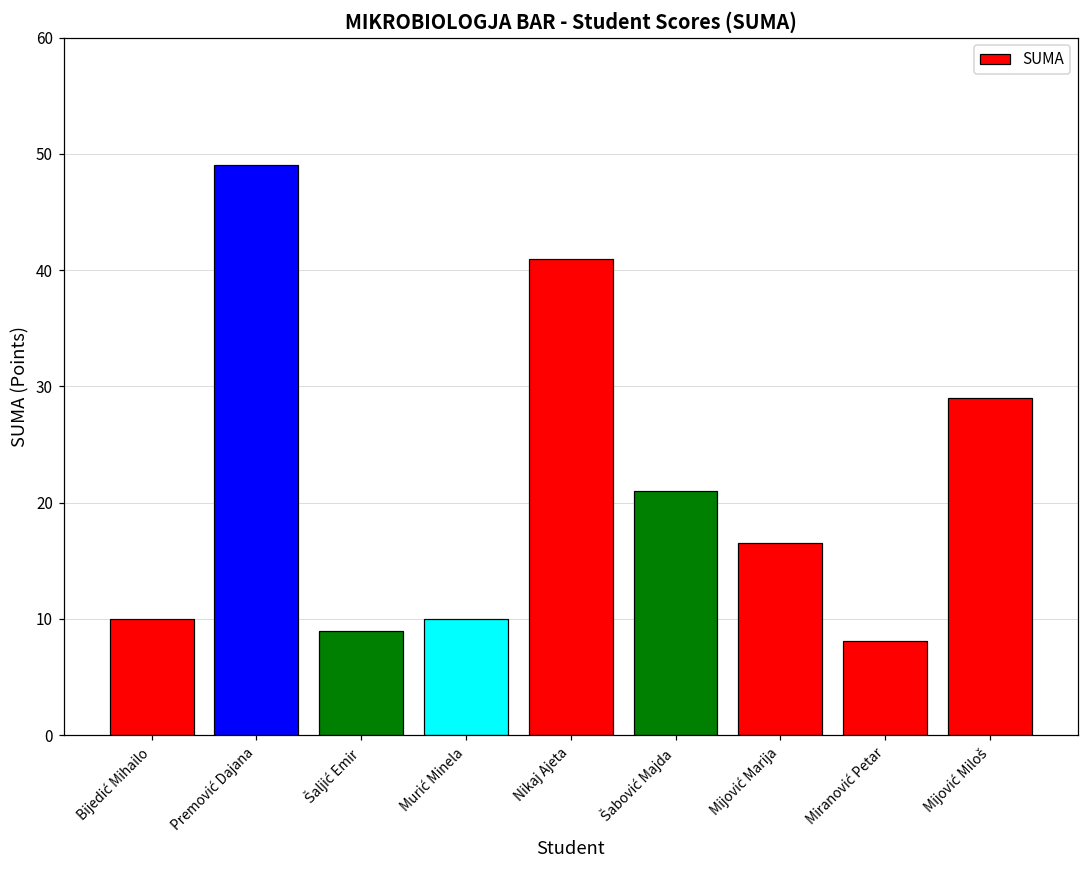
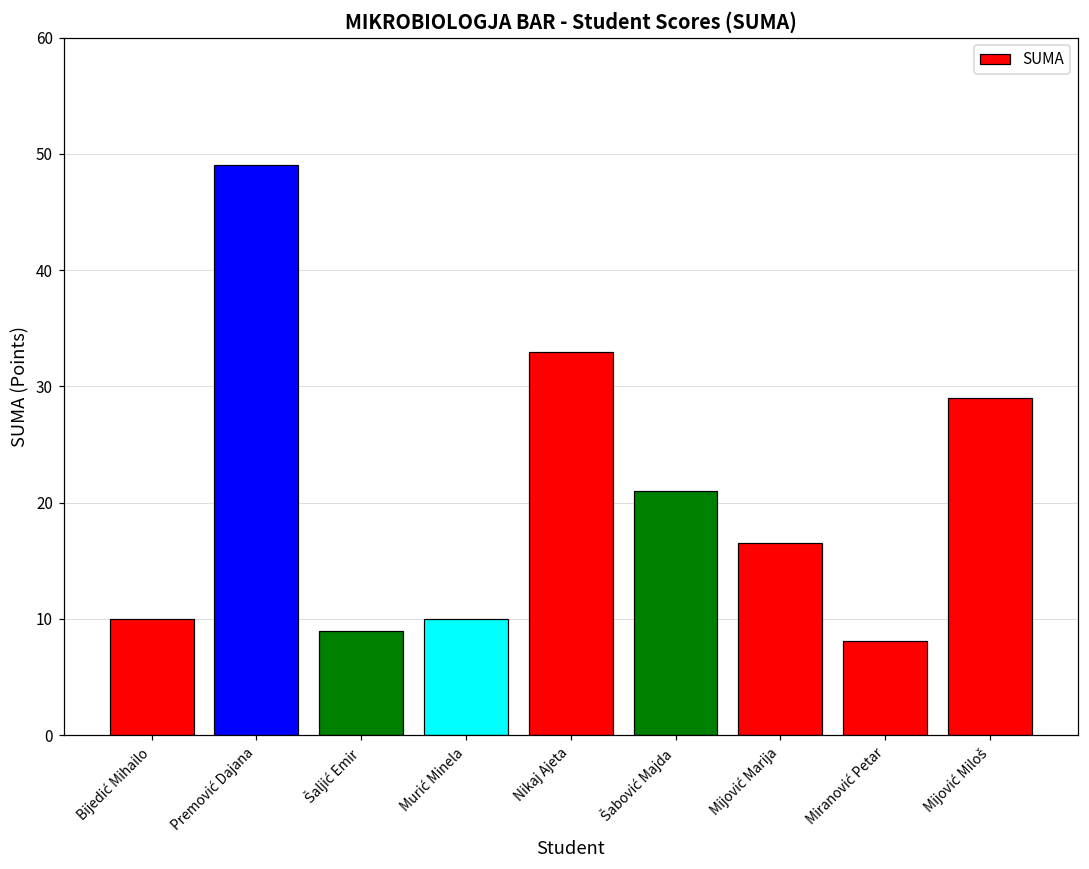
Nikaj Ajeta: 41 -> 33
